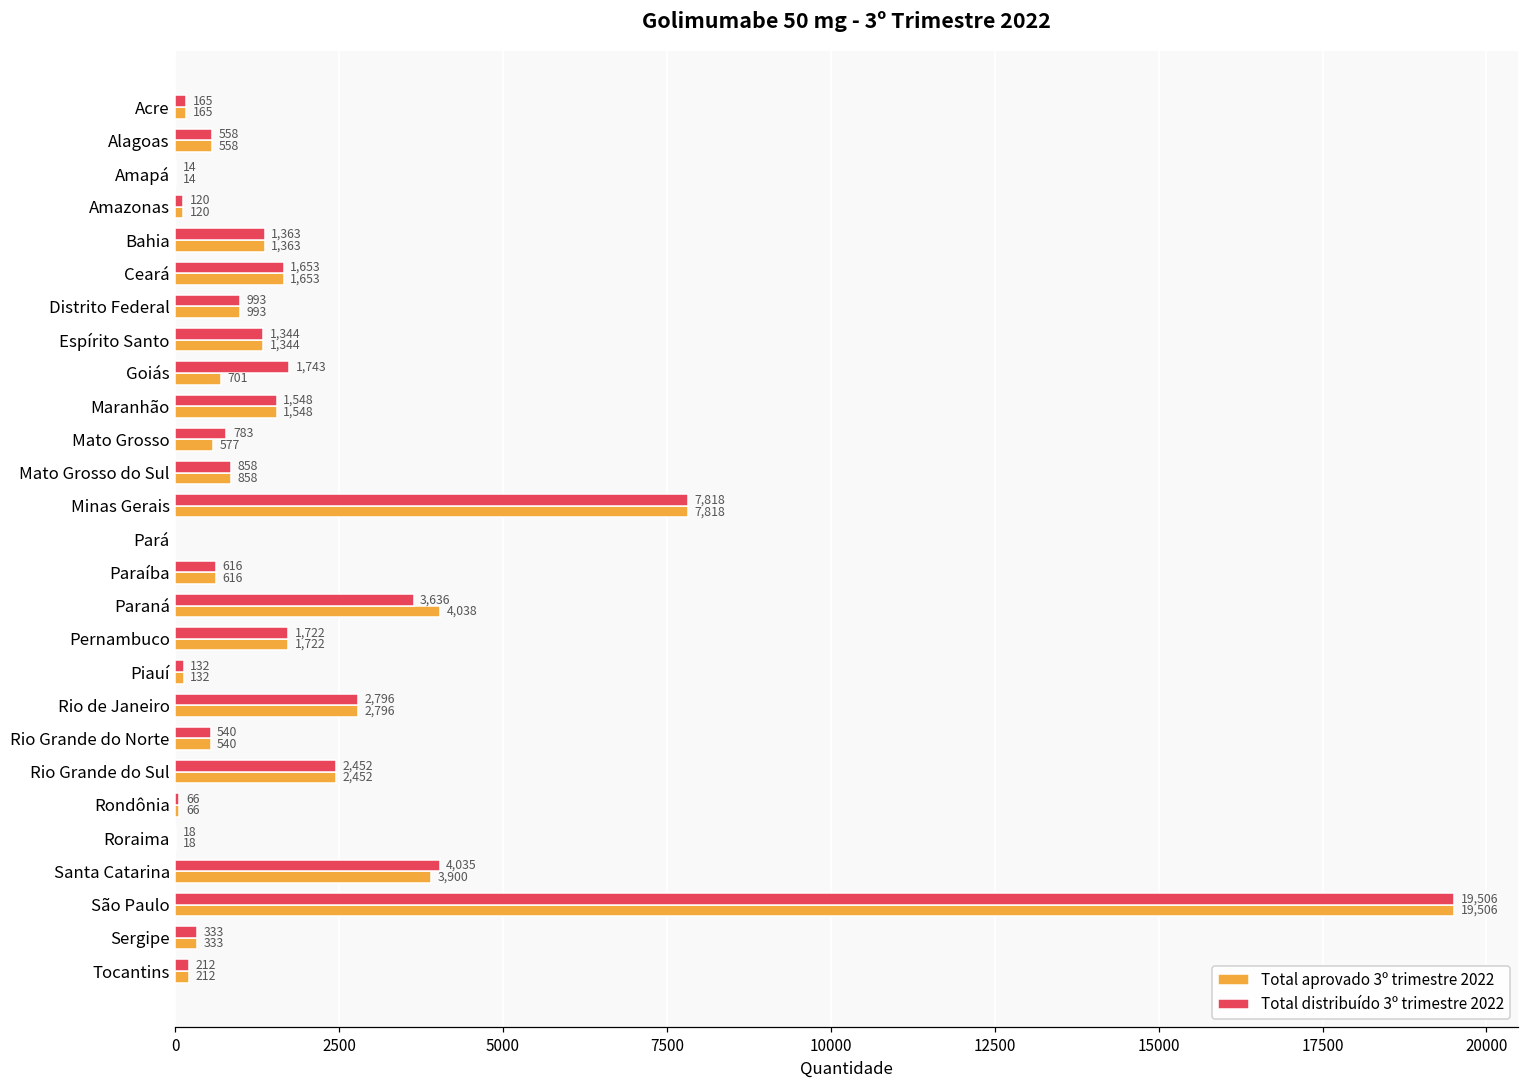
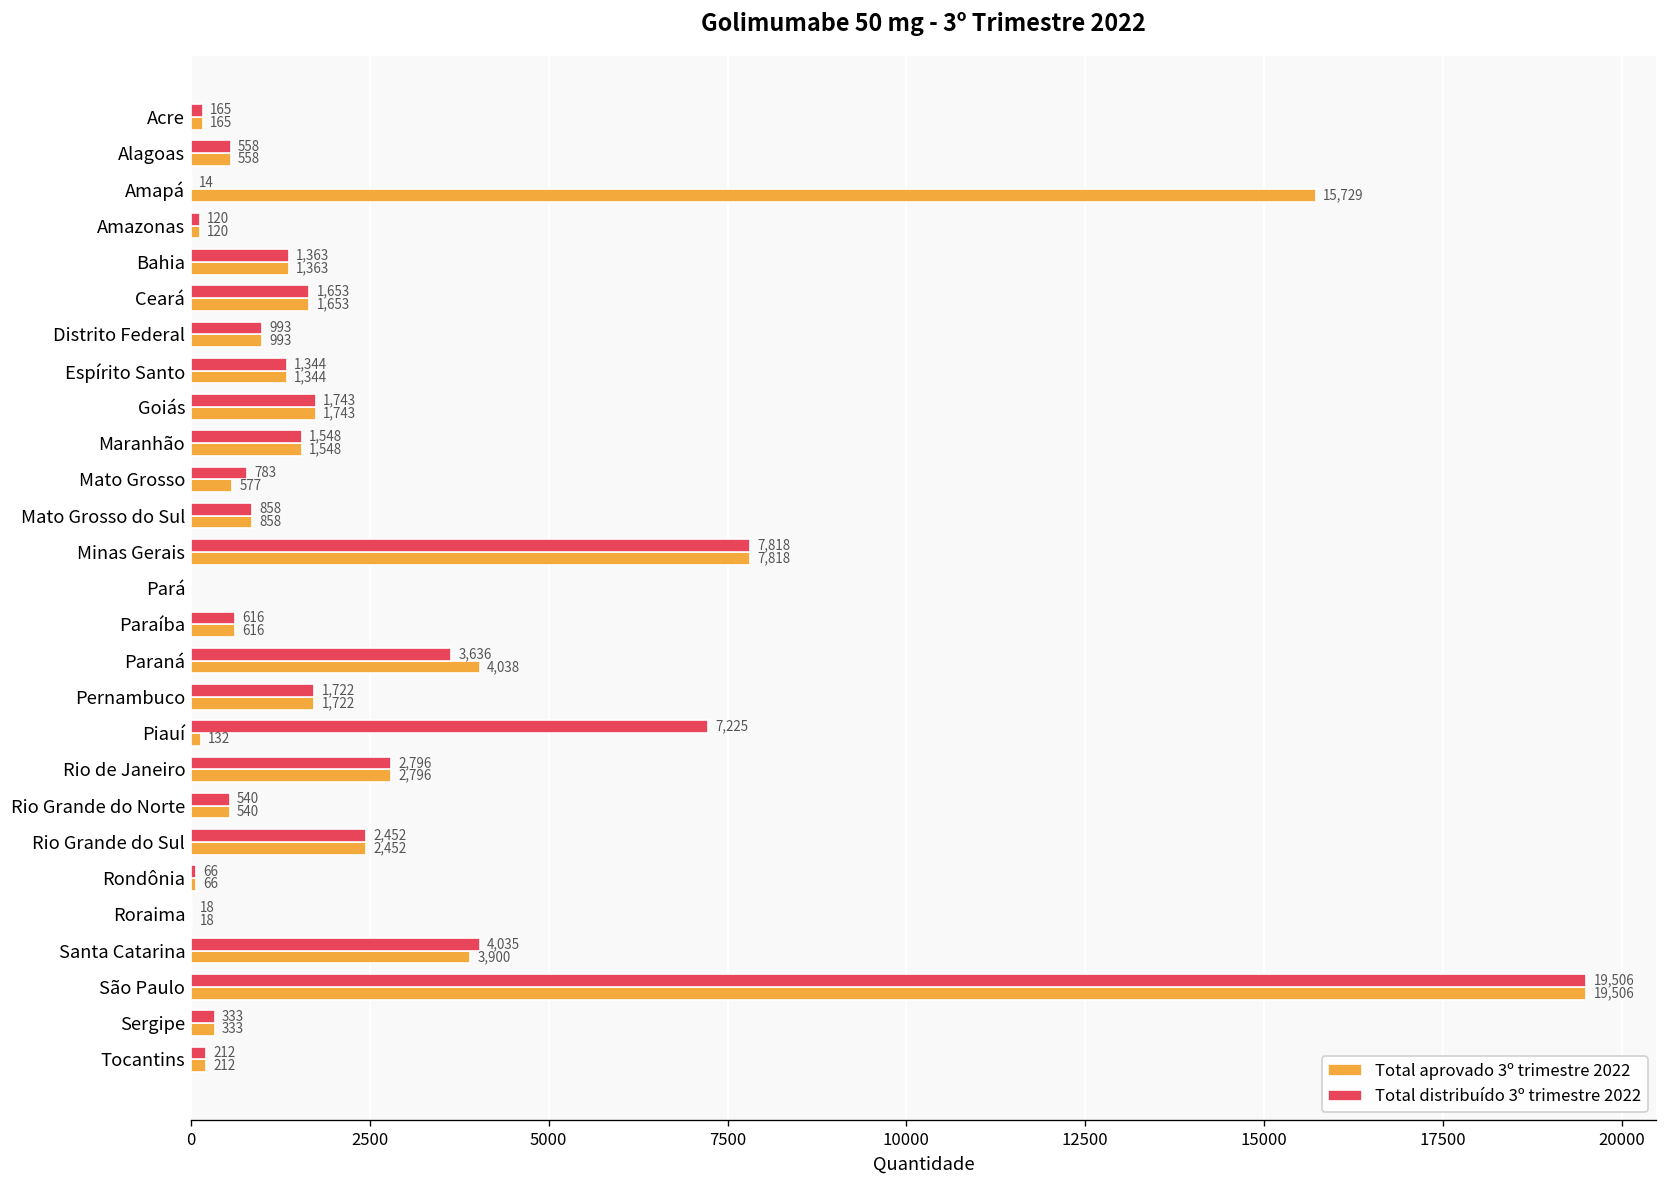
Total aprovado 3º trimestre 2022, Amapá: 14 -> 15,729
Total aprovado 3º trimestre 2022, Goiás: 701 -> 1,743
Total distribuído 3º trimestre 2022, Piauí: 132 -> 7,225
